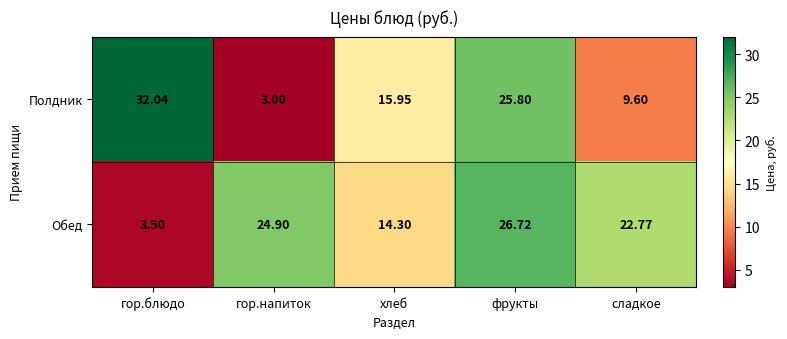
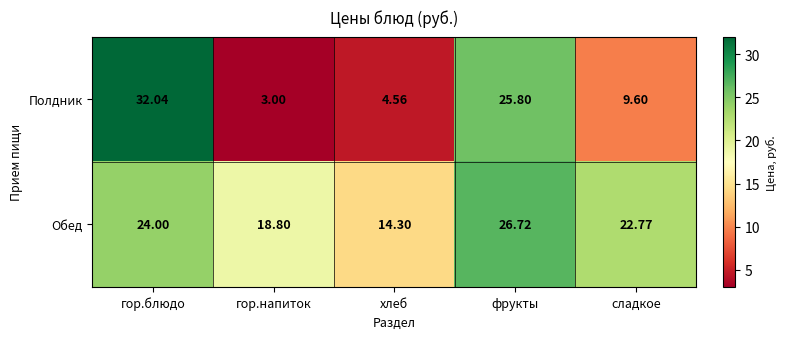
Полдник, хлеб: 15.95 -> 4.56
Обед, гор.блюдо: 3.50 -> 24.00
Обед, гор.напиток: 24.90 -> 18.80
